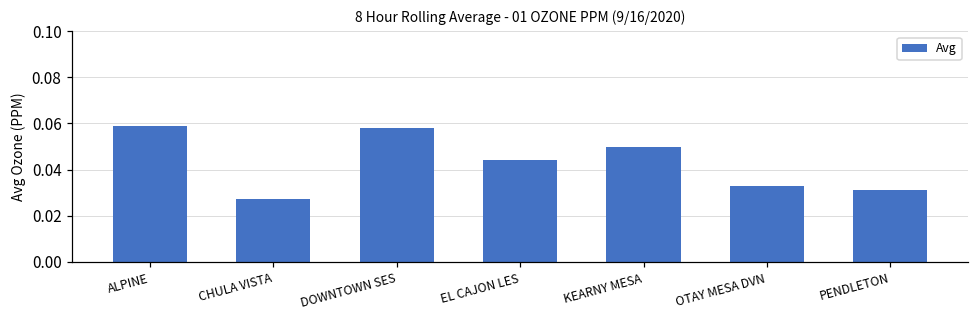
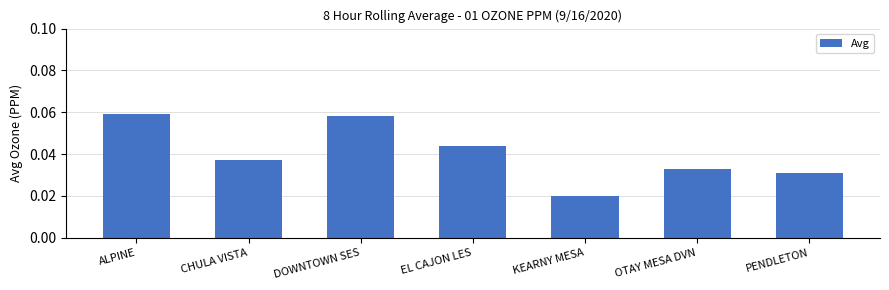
CHULA VISTA: 0.027 -> 0.037
KEARNY MESA: 0.05 -> 0.02
